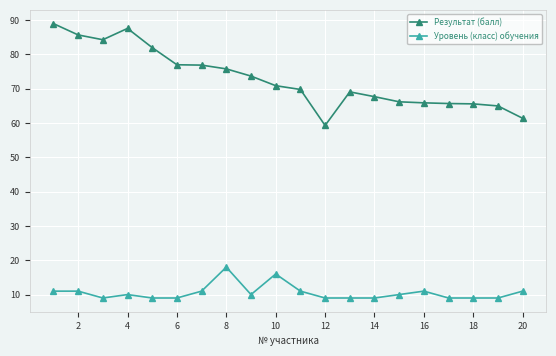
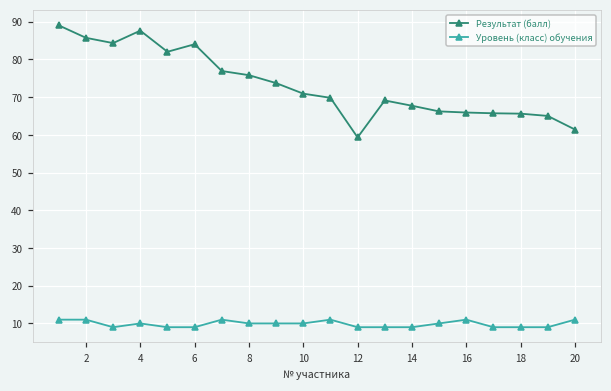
Результат (балл), 6: 77 -> 84
Уровень (класс) обучения, 8: 18 -> 10
Уровень (класс) обучения, 10: 16 -> 10
